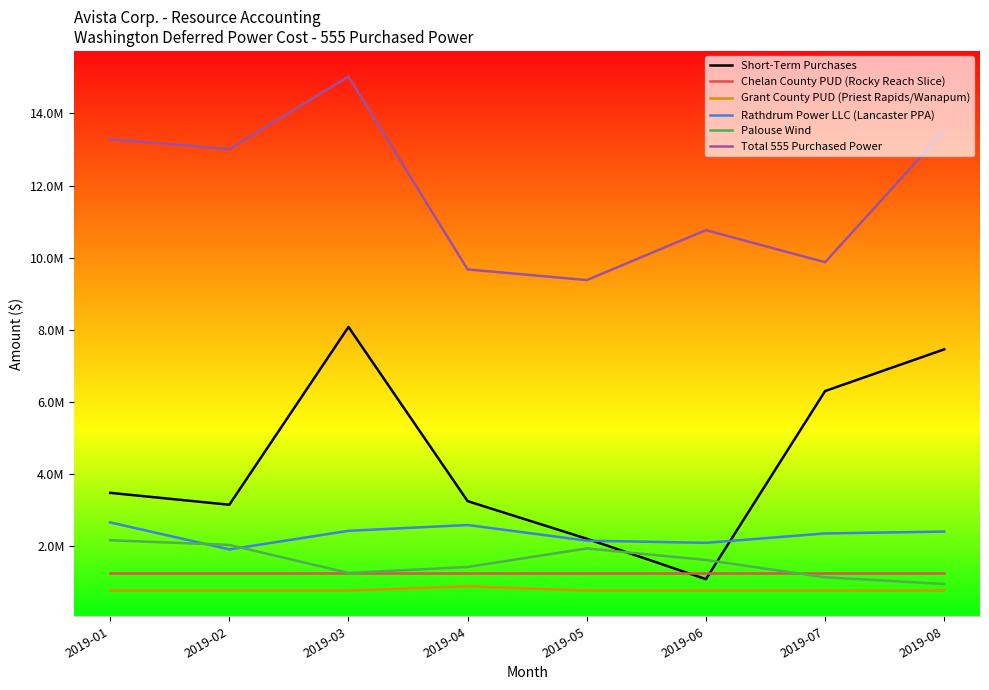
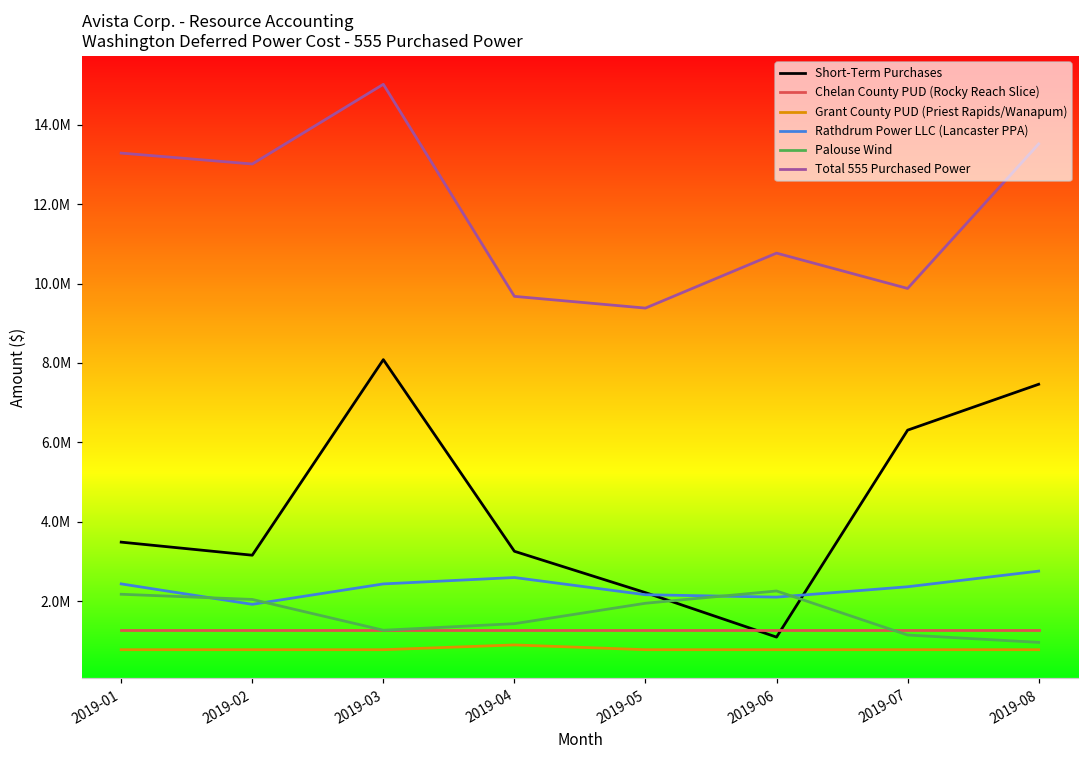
Rathdrum Power LLC (Lancaster PPA), 2019-01: 2700000 -> 2400000
Palouse Wind, 2019-06: 1600000 -> 2300000
Rathdrum Power LLC (Lancaster PPA), 2019-08: 2400000 -> 2800000
